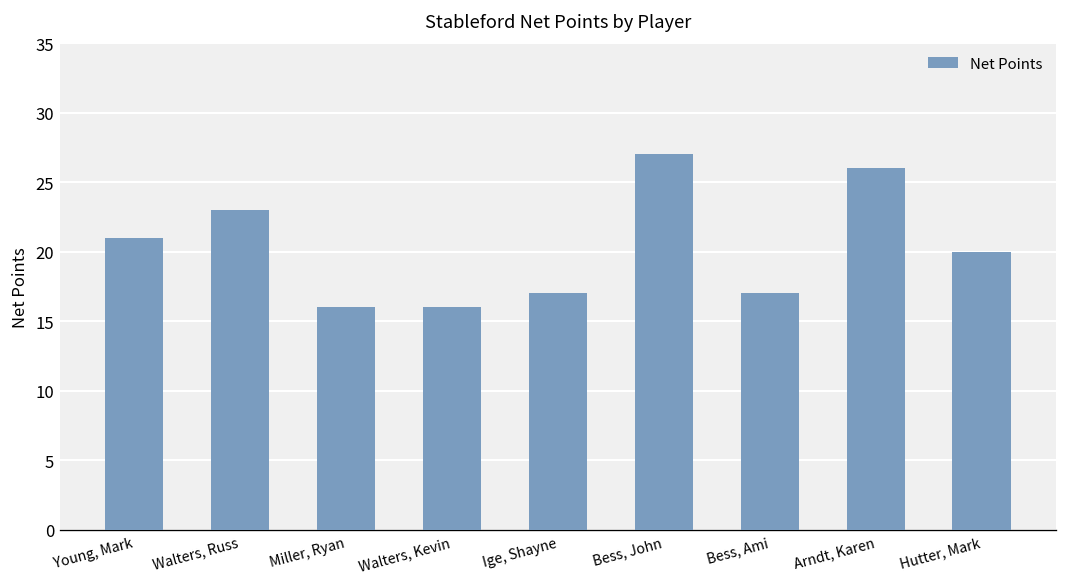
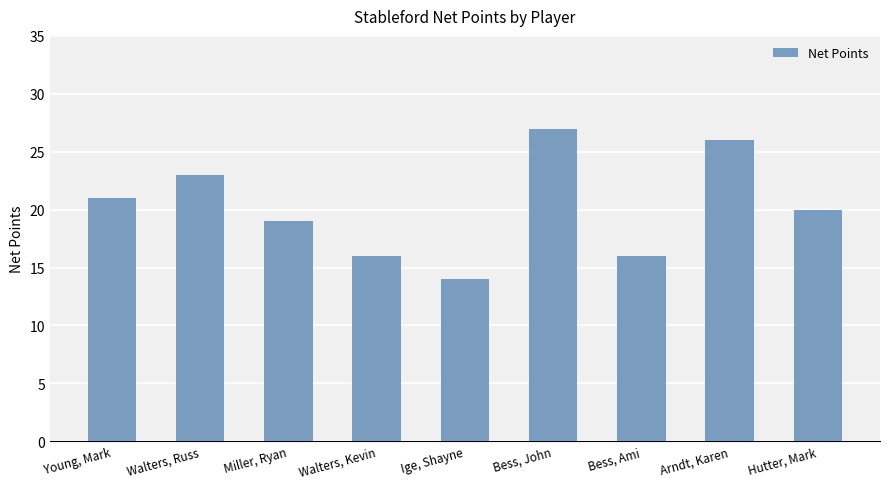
Miller, Ryan: 16 -> 19
Ige, Shayne: 17 -> 14
Bess, Ami: 17 -> 16
